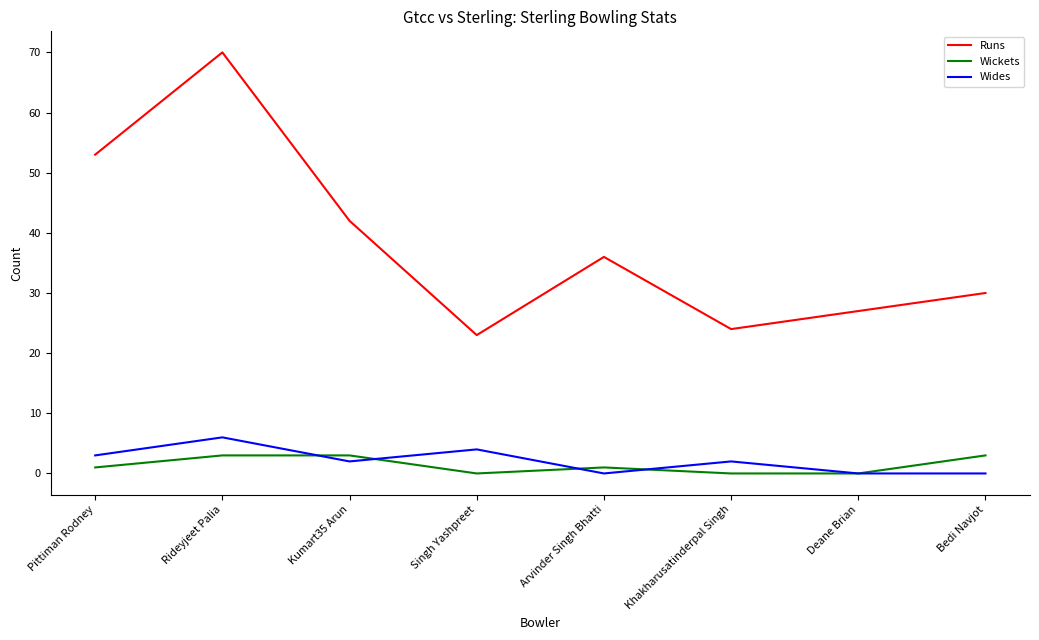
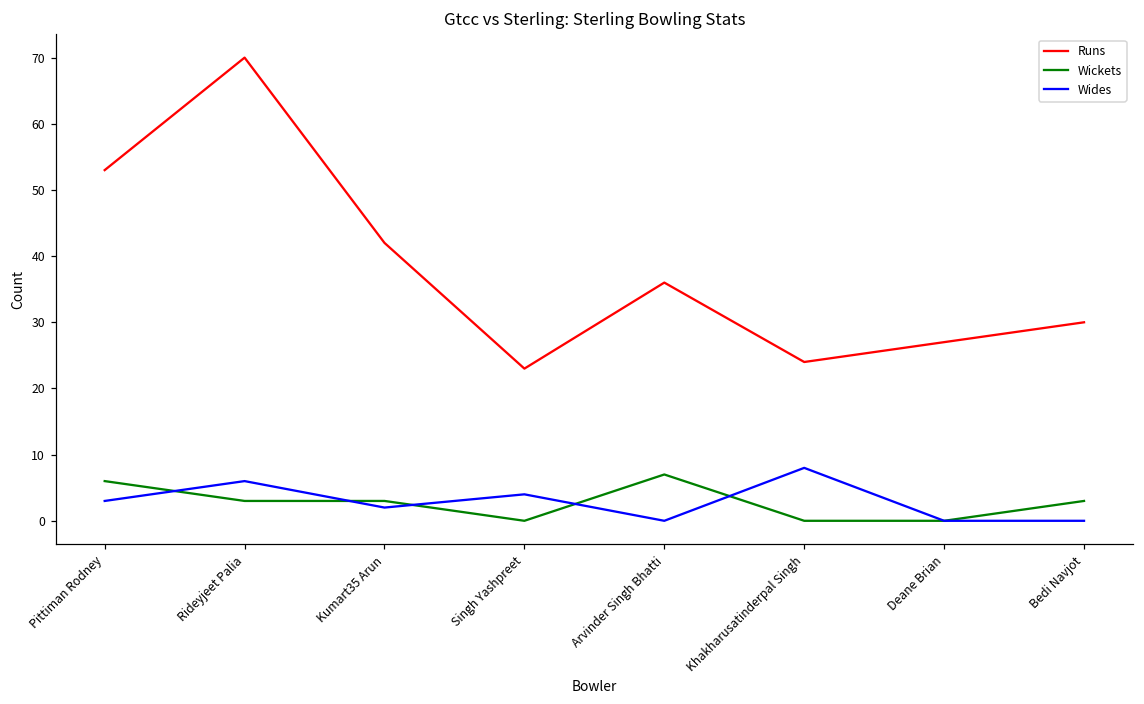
Wickets, Pittiman Rodney: 1 -> 6
Wickets, Arvinder Singh Bhatti: 1 -> 7
Wides, Khakharusatinderpal Singh: 2 -> 8
